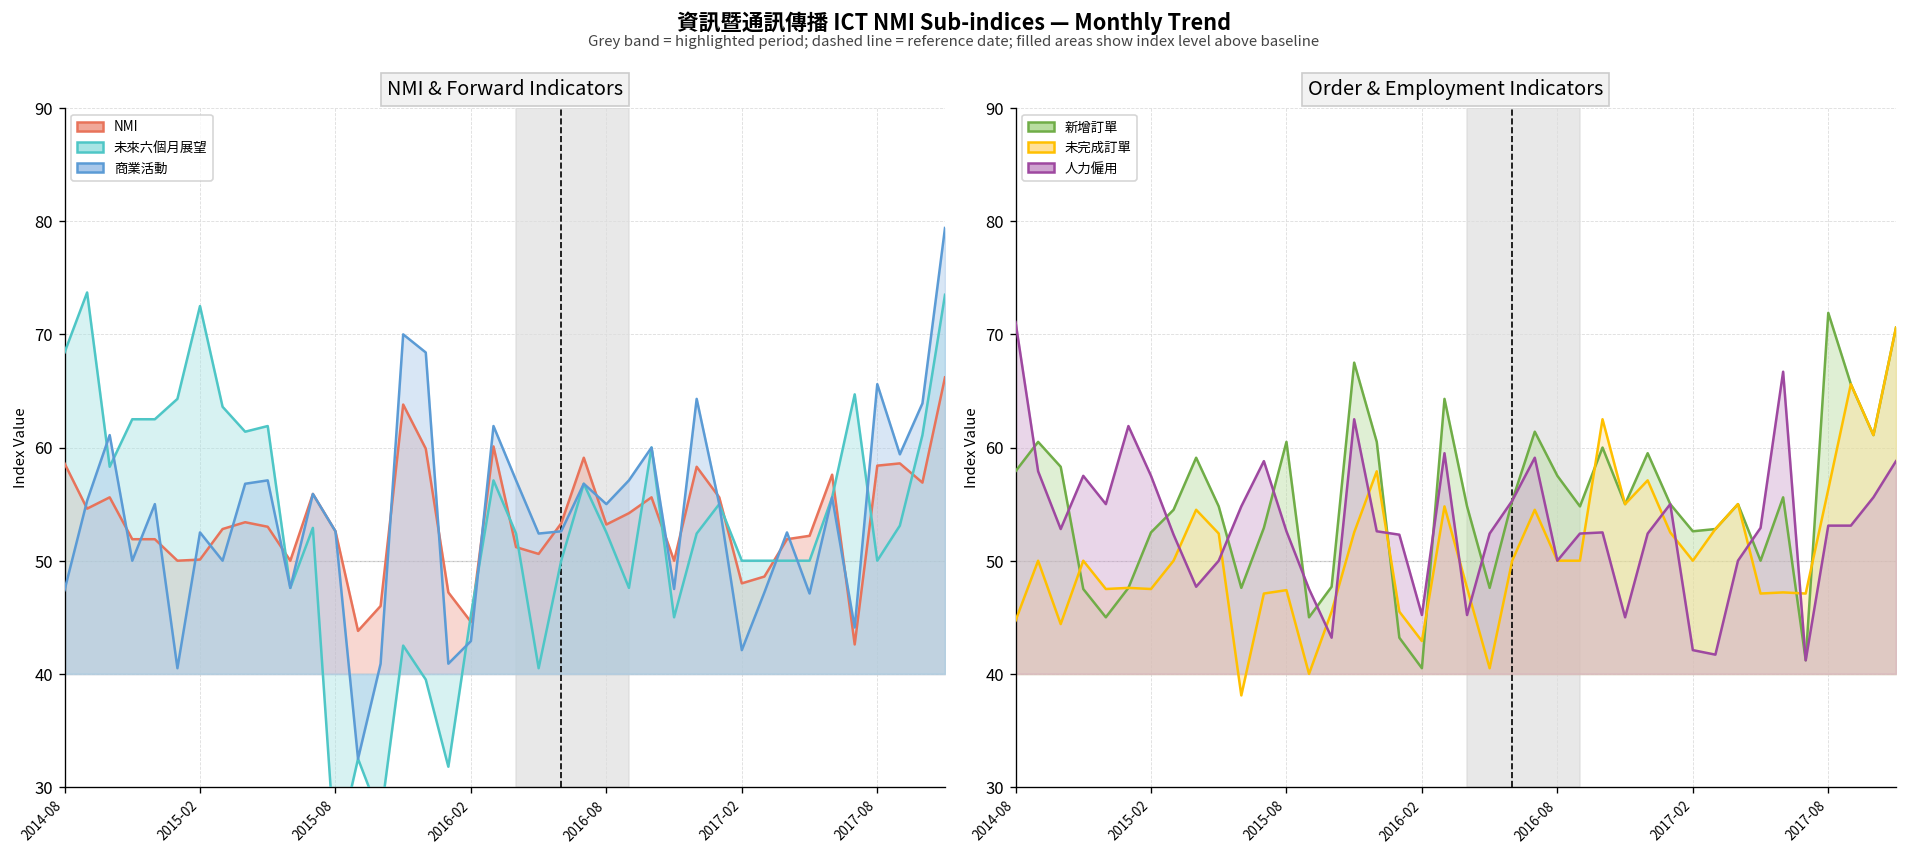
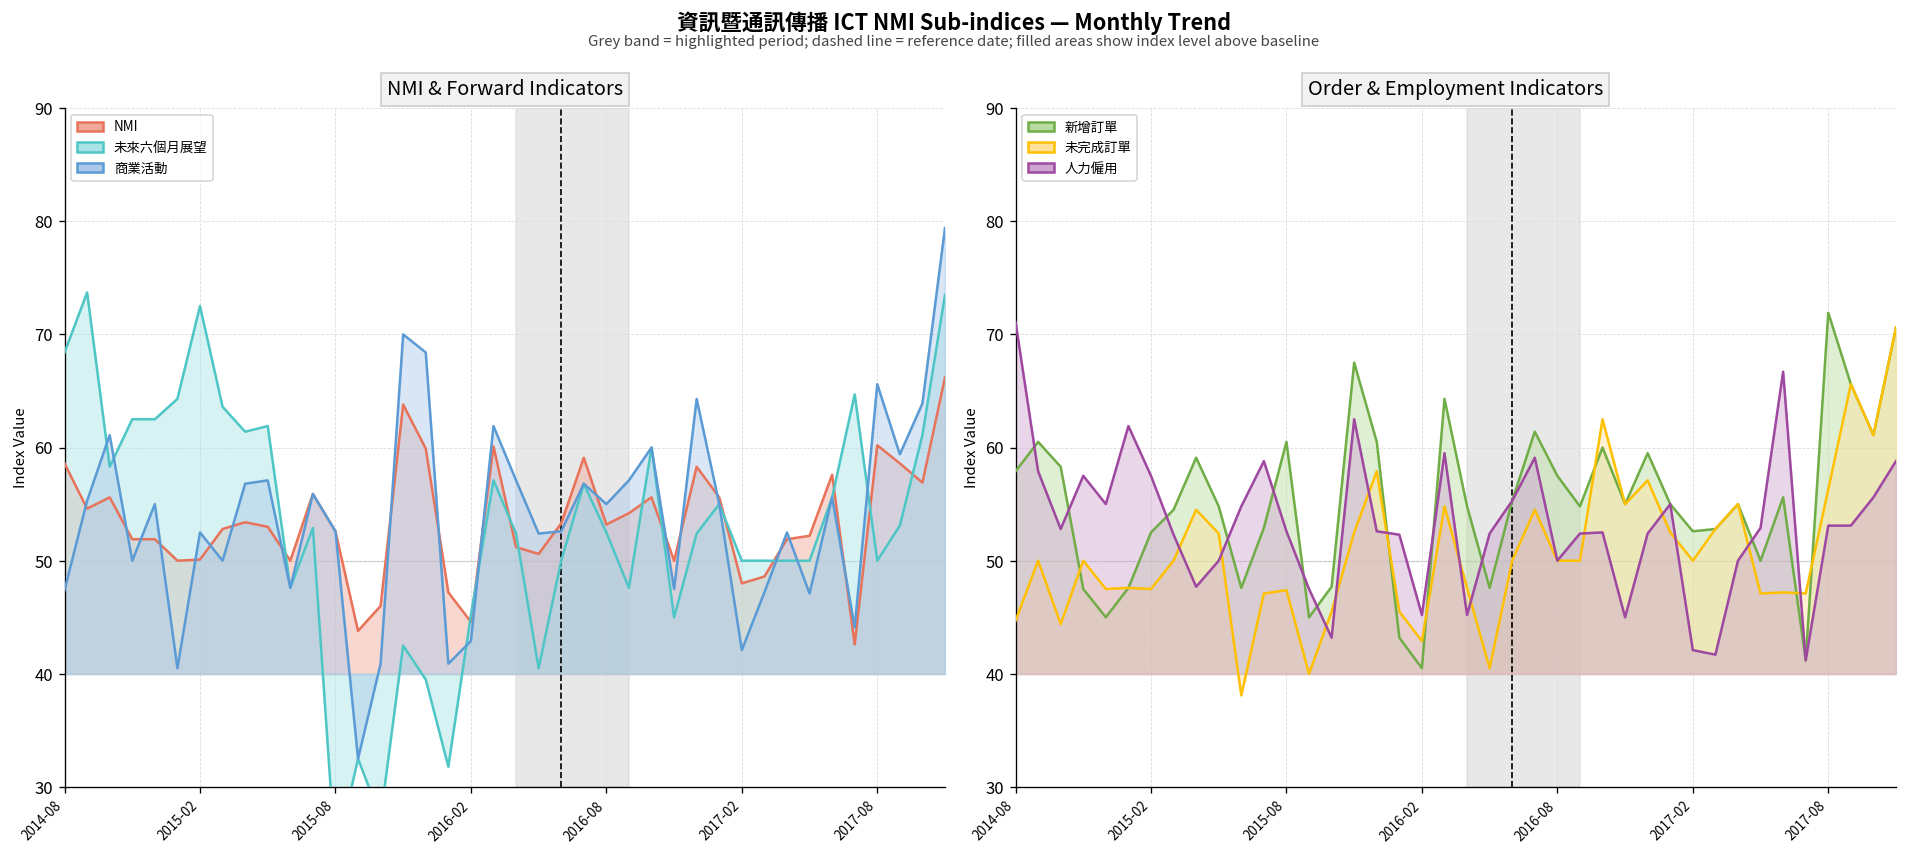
NMI & Forward Indicators, NMI, 2017-08: 58 -> 60
